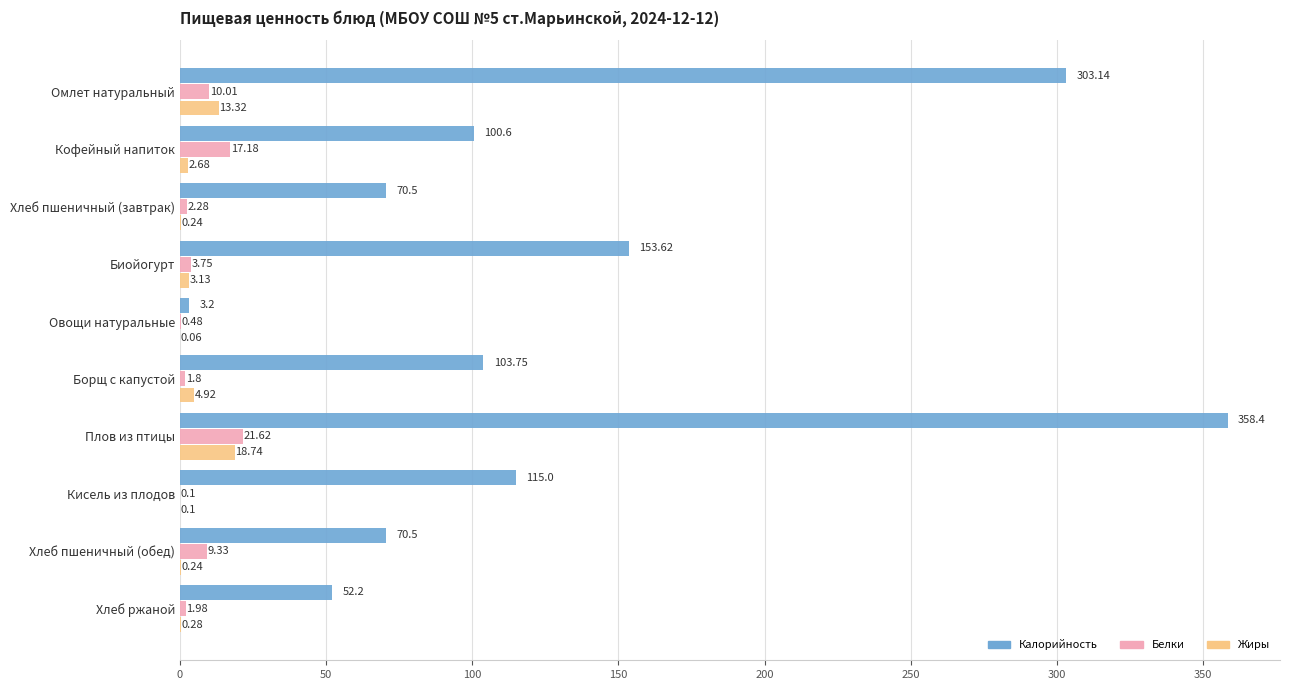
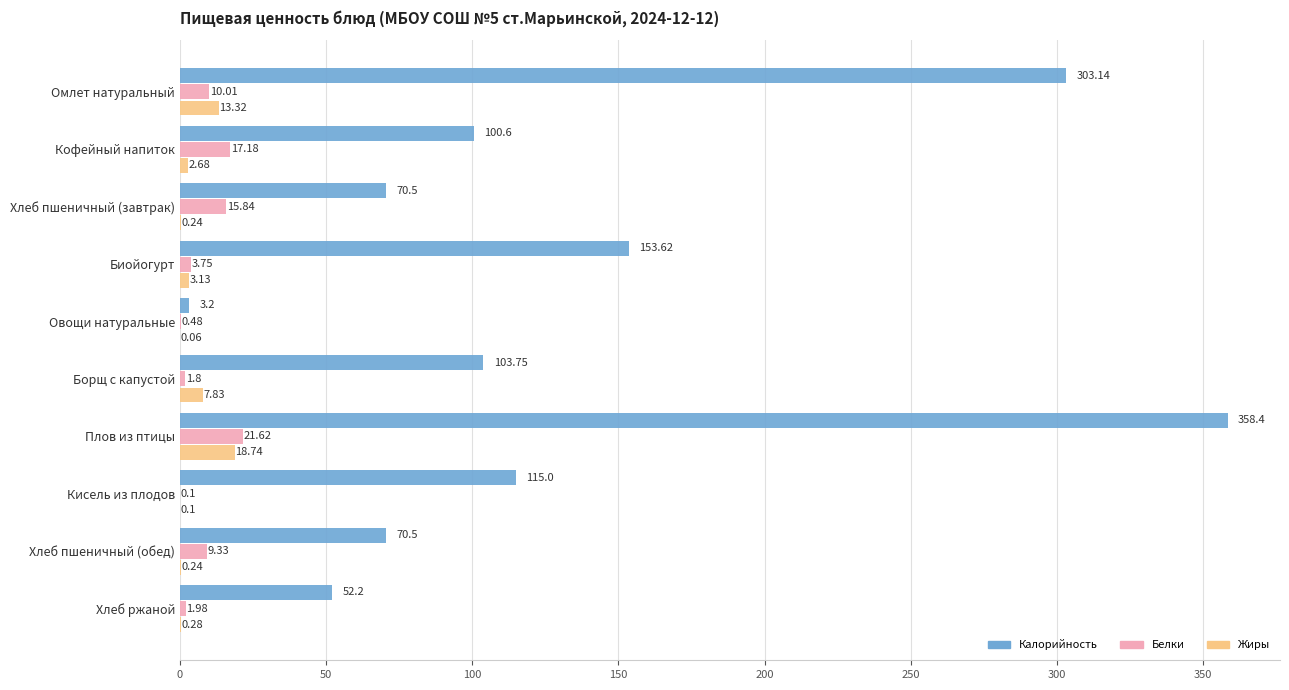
Белки, Хлеб пшеничный (завтрак): 2.28 -> 15.84
Жиры, Борщ с капустой: 4.92 -> 7.83
